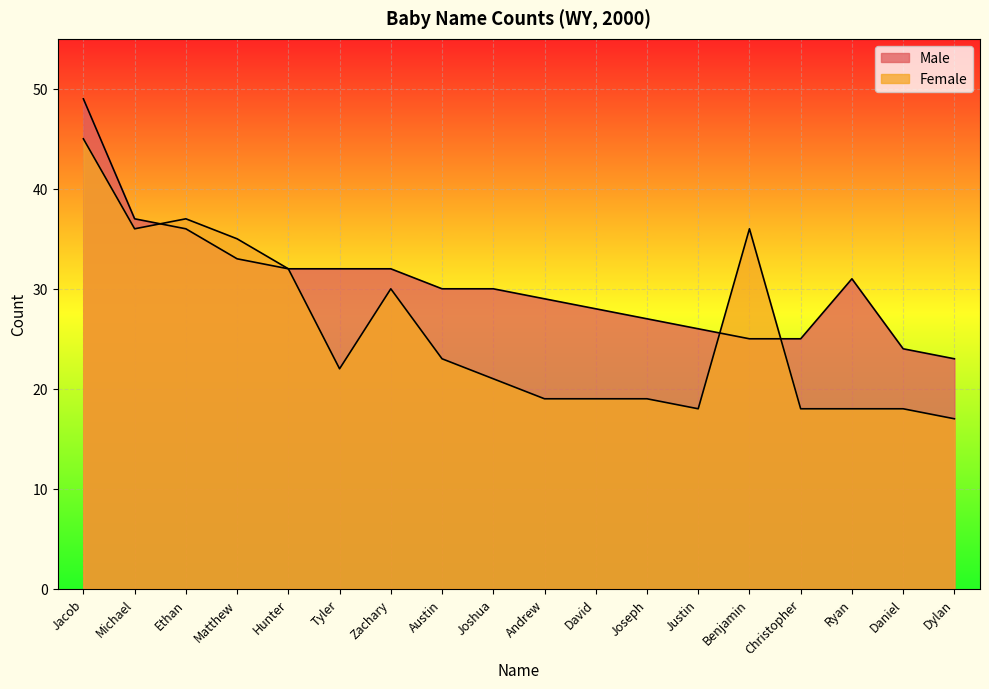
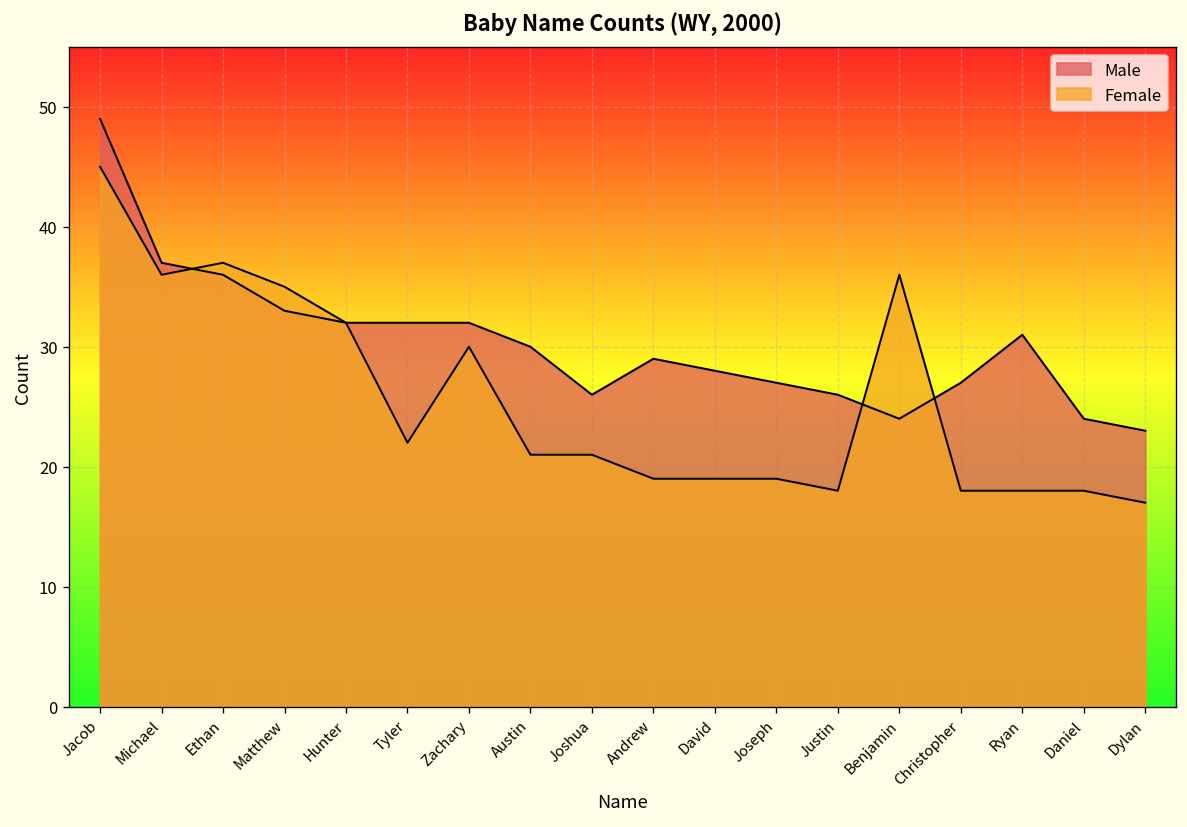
Female, Austin: 23 -> 21
Male, Joshua: 30 -> 26
Male, Benjamin: 25 -> 24
Male, Christopher: 25 -> 27
